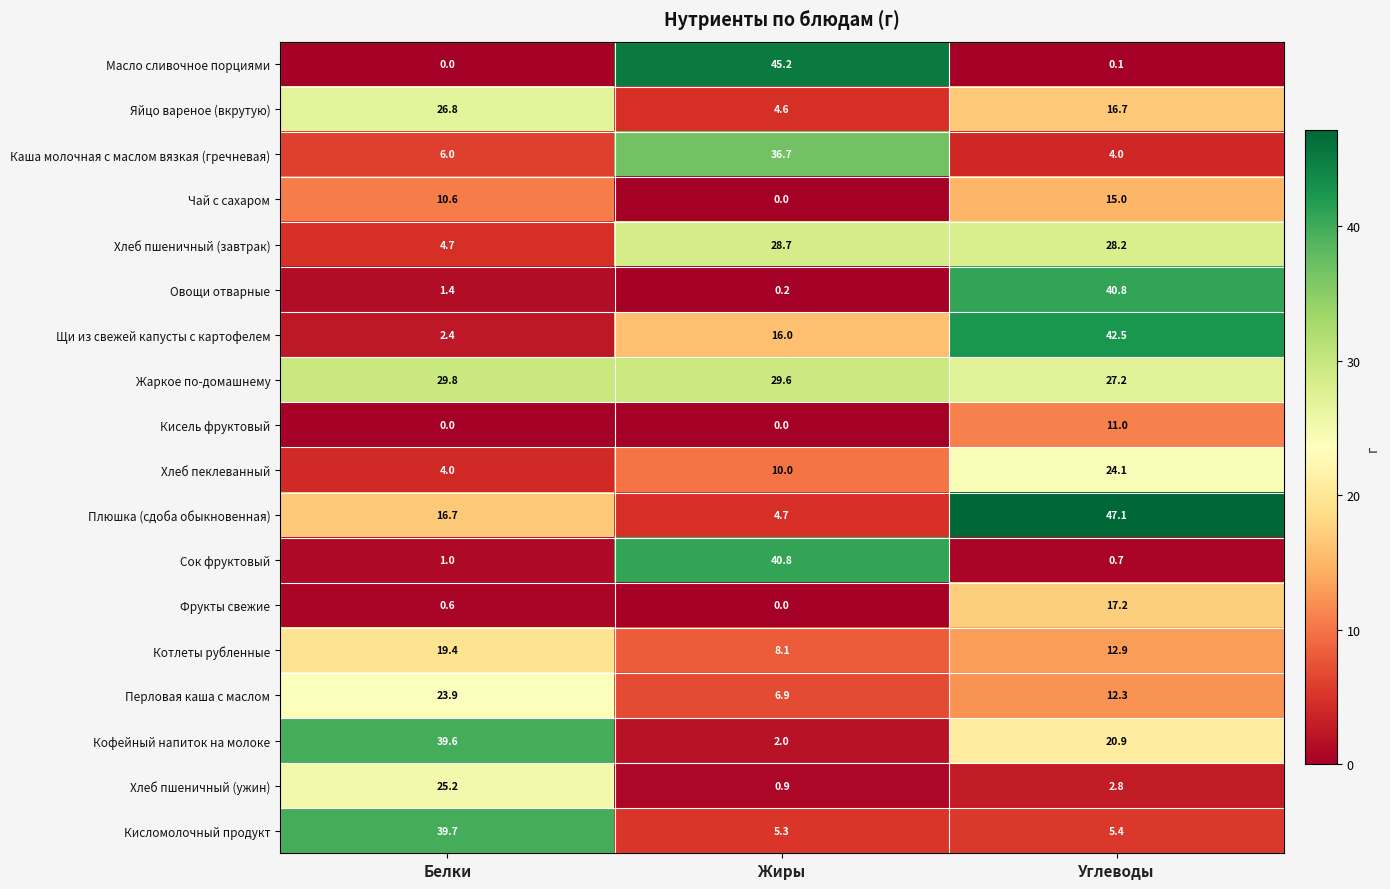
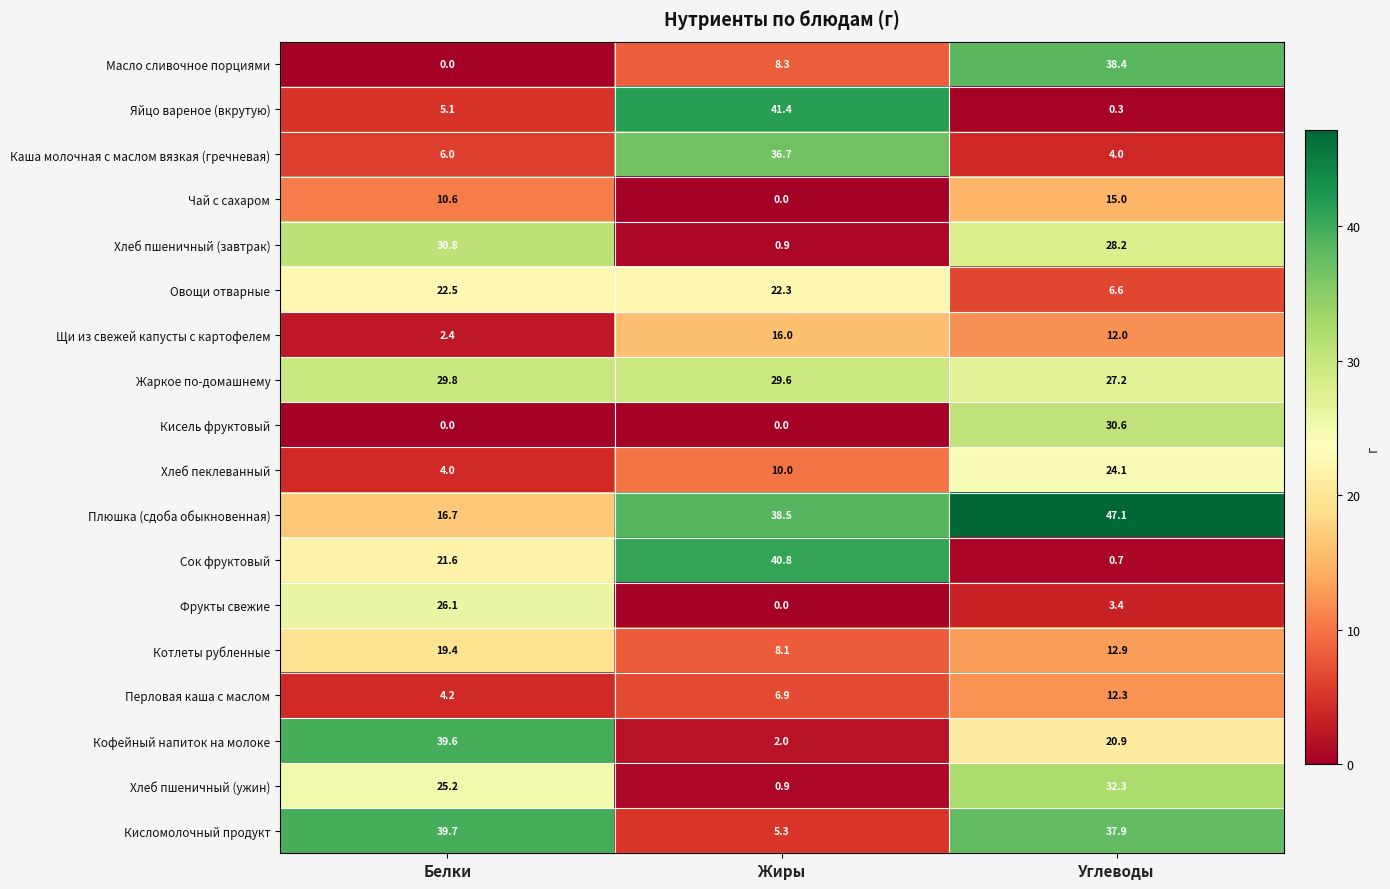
Масло сливочное порциями, Жиры: 45.2 -> 8.3
Масло сливочное порциями, Углеводы: 0.1 -> 38.4
Яйцо вареное (вкрутую), Белки: 26.8 -> 5.1
Яйцо вареное (вкрутую), Жиры: 4.6 -> 41.4
Яйцо вареное (вкрутую), Углеводы: 16.7 -> 0.3
Хлеб пшеничный (завтрак), Белки: 4.7 -> 30.8
Хлеб пшеничный (завтрак), Жиры: 28.7 -> 0.9
Овощи отварные, Белки: 1.4 -> 22.5
Овощи отварные, Жиры: 0.2 -> 22.3
Овощи отварные, Углеводы: 40.8 -> 6.6
Щи из свежей капусты с картофелем, Углеводы: 42.5 -> 12.0
Кисель фруктовый, Углеводы: 11.0 -> 30.6
Плюшка (сдоба обыкновенная), Жиры: 4.7 -> 38.5
Сок фруктовый, Белки: 1.0 -> 21.6
Фрукты свежие, Белки: 0.6 -> 26.1
Фрукты свежие, Углеводы: 17.2 -> 3.4
Перловая каша с маслом, Белки: 23.9 -> 4.2
Хлеб пшеничный (ужин), Углеводы: 2.8 -> 32.3
Кисломолочный продукт, Углеводы: 5.4 -> 37.9
